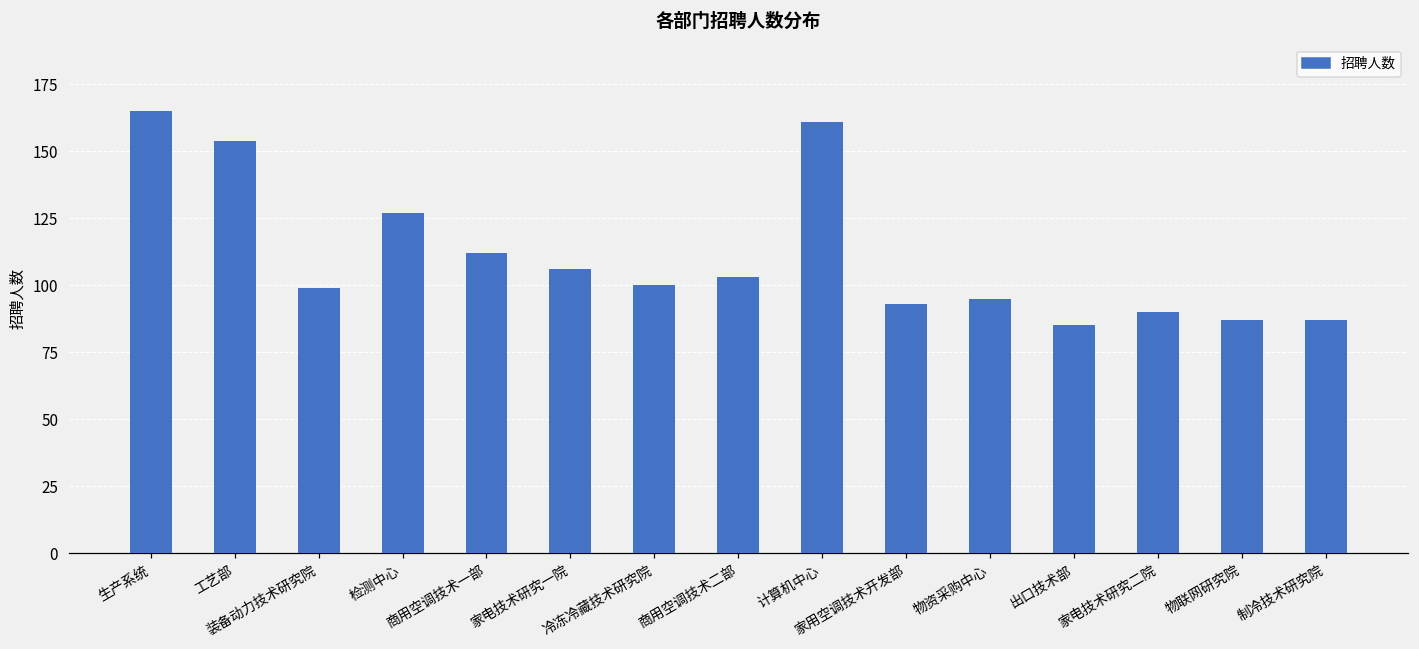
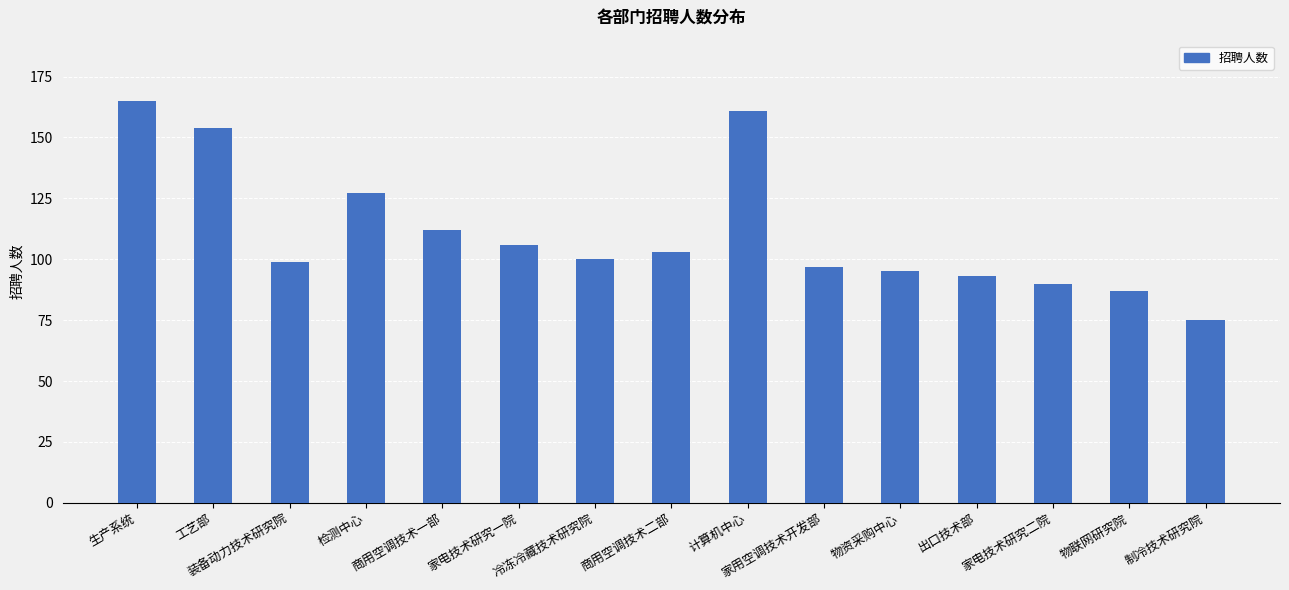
家用空调技术开发部: 93 -> 97
出口技术部: 85 -> 93
制冷技术研究院: 87 -> 75
